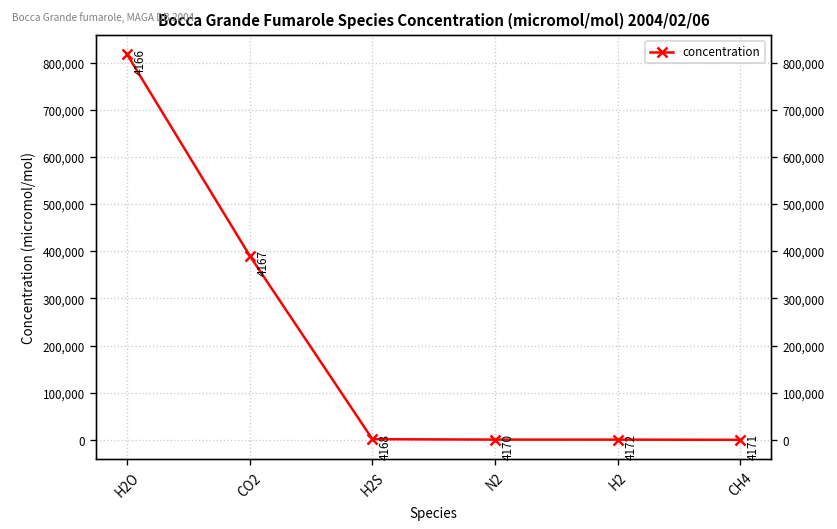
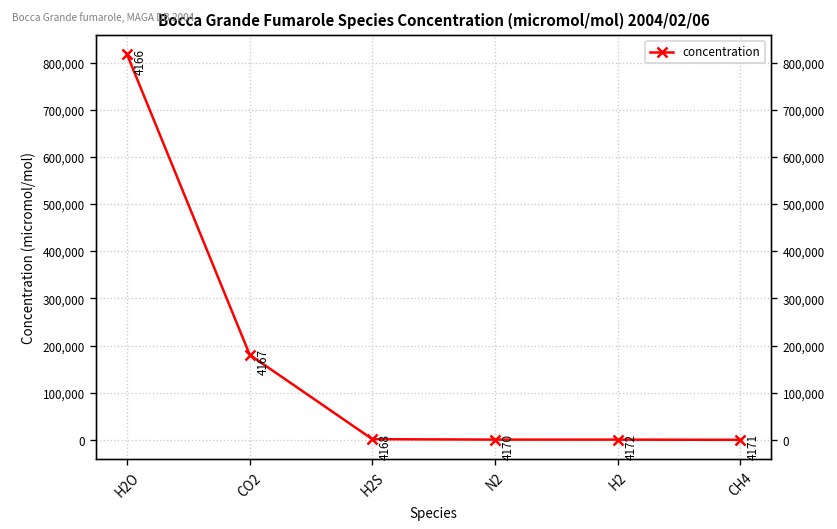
CO2: 390,000 -> 180,000
